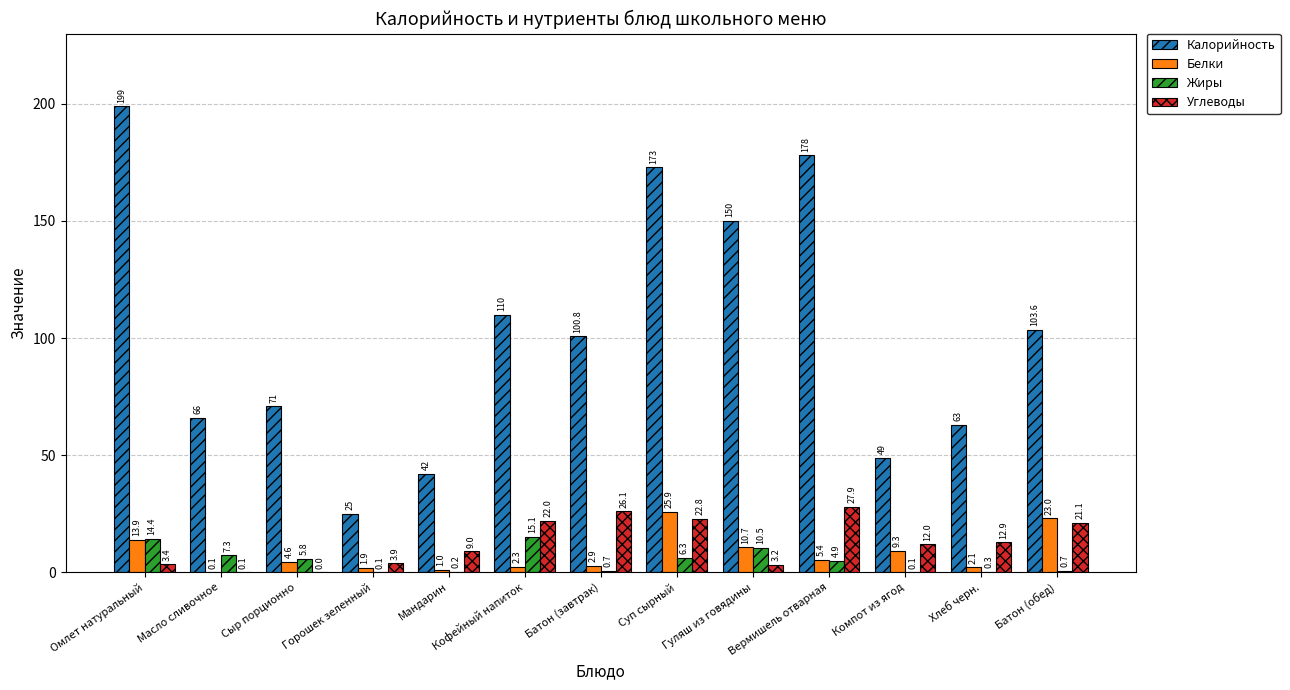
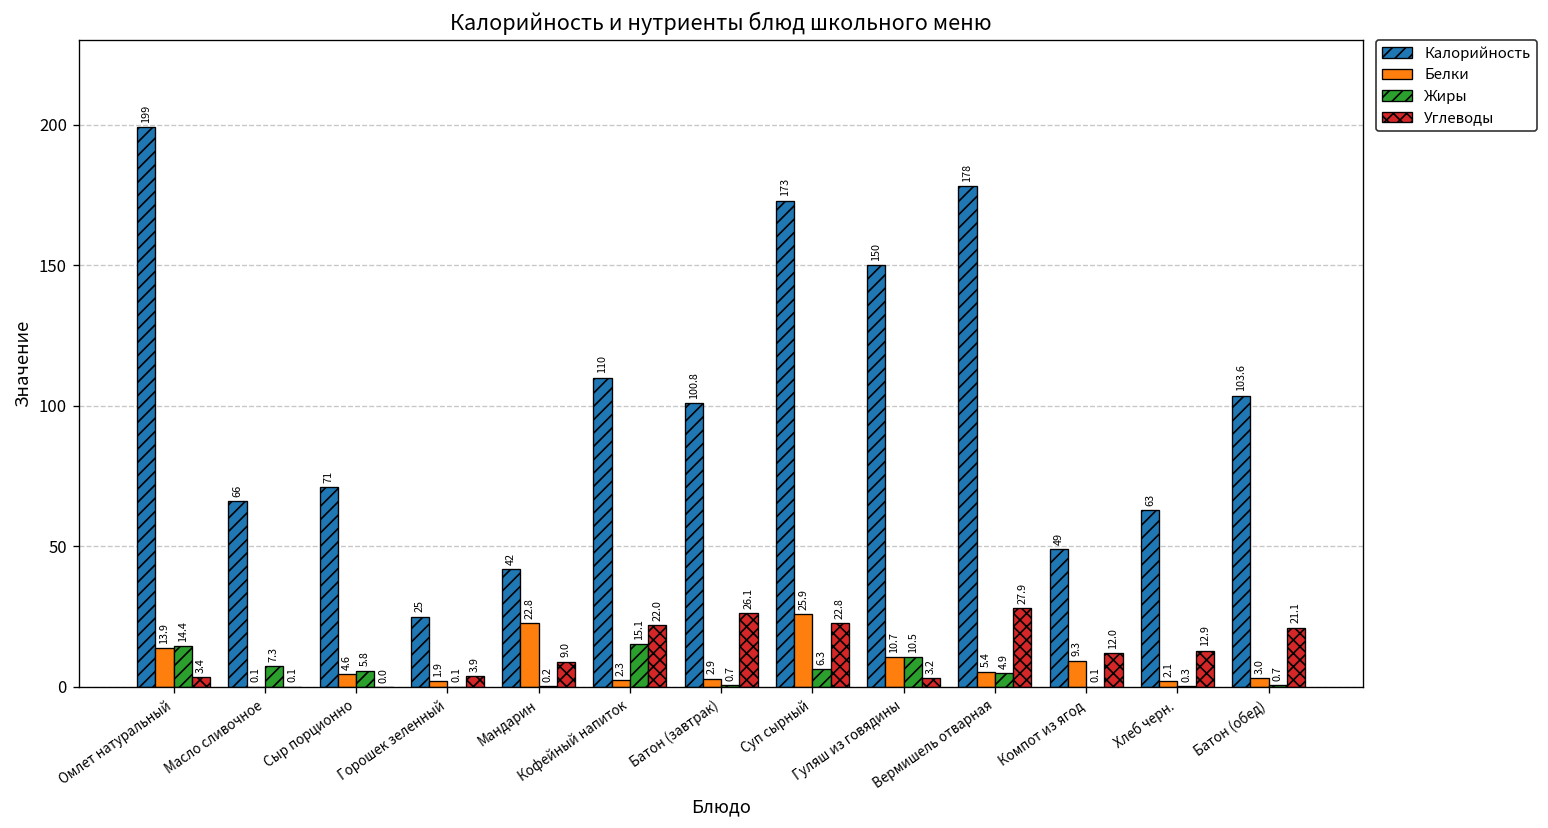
Белки, Мандарин: 1.0 -> 22.8
Белки, Батон (обед): 23.0 -> 3.0
